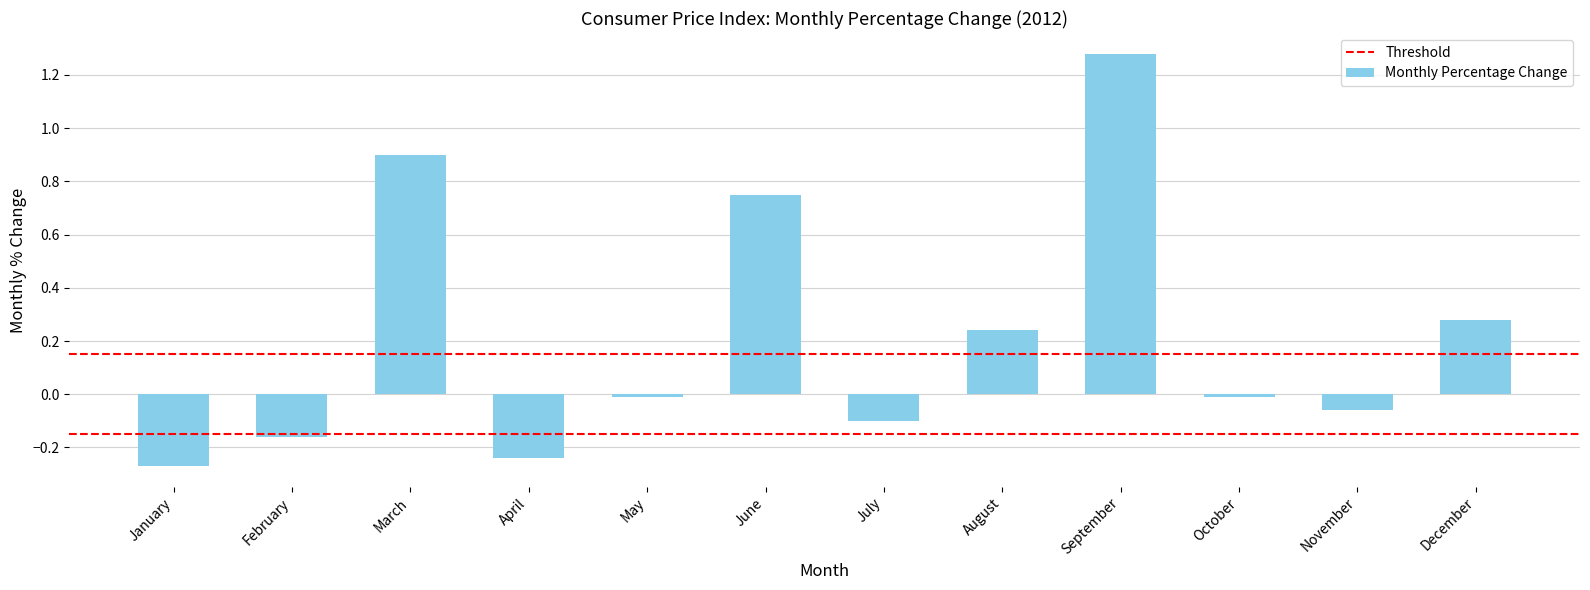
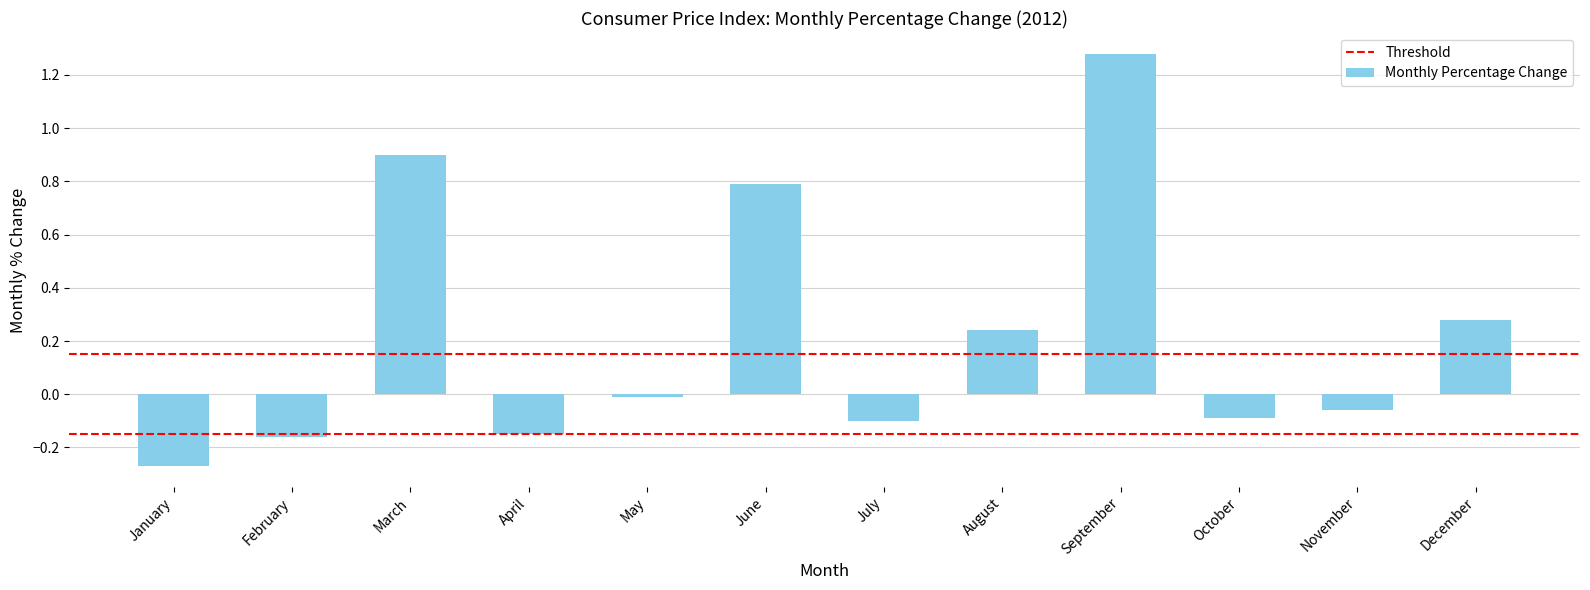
April: -0.24 -> -0.15
June: 0.75 -> 0.79
October: -0.01 -> -0.09
